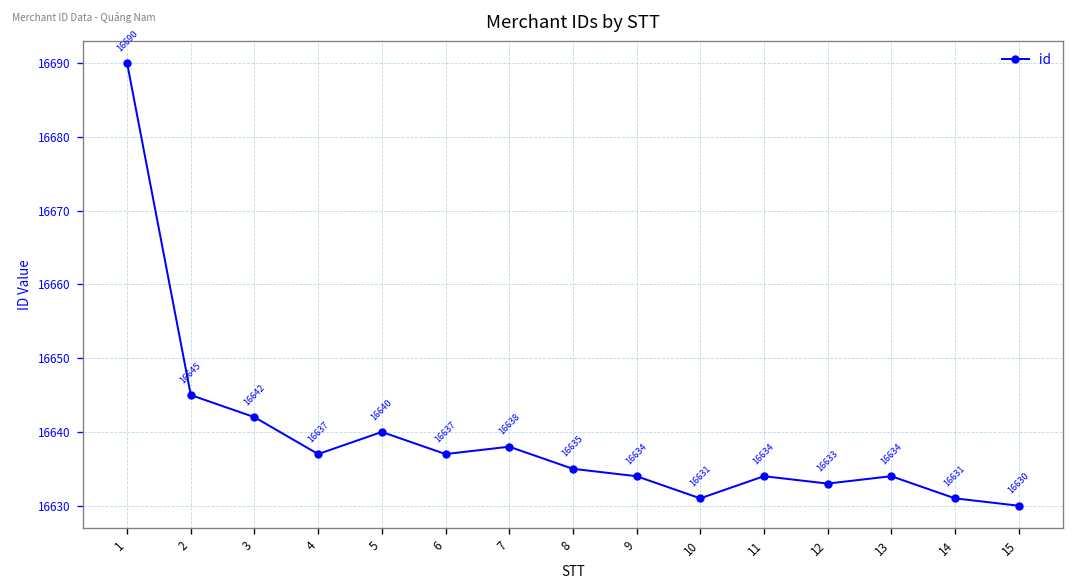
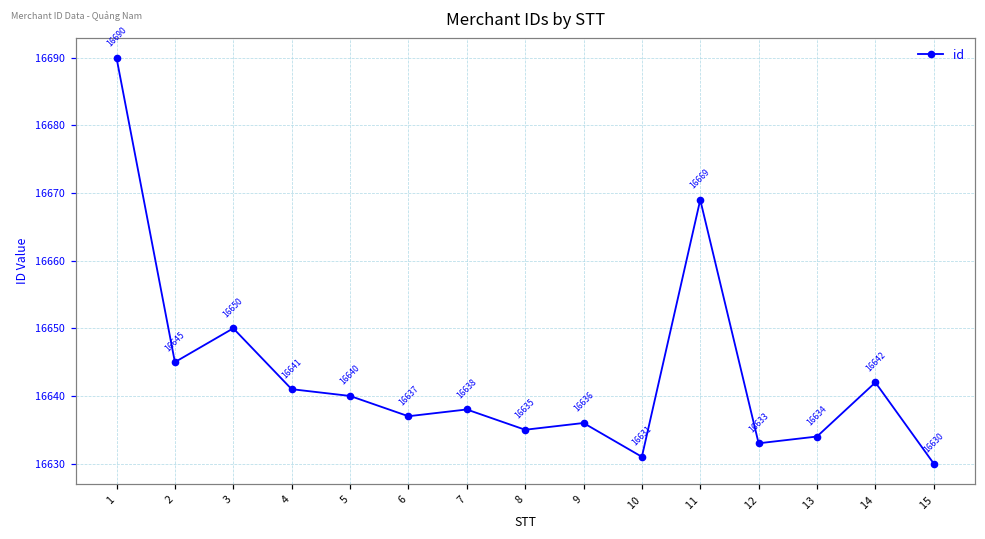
3: 16642 -> 16650
4: 16637 -> 16641
9: 16634 -> 16636
11: 16634 -> 16669
14: 16631 -> 16642
